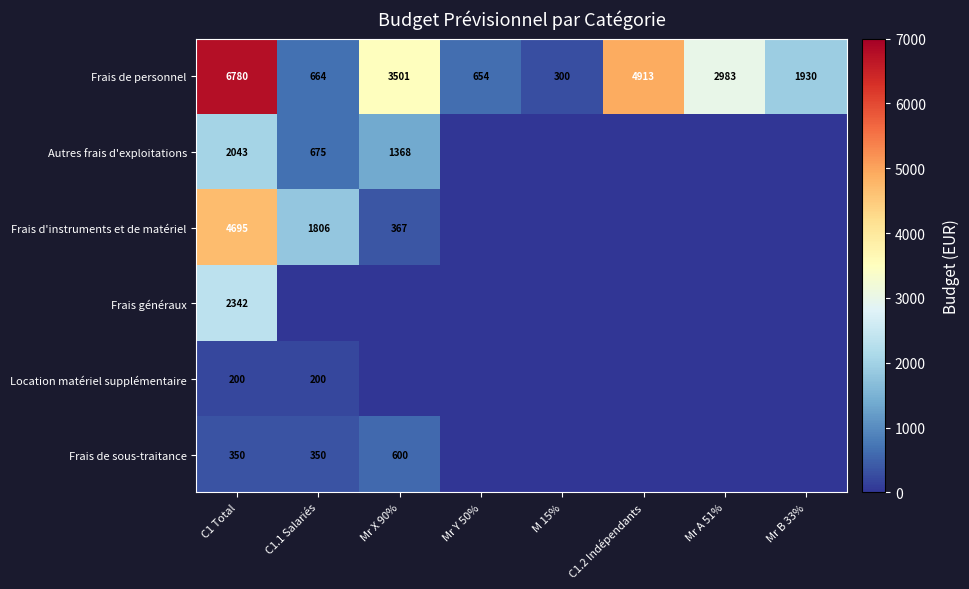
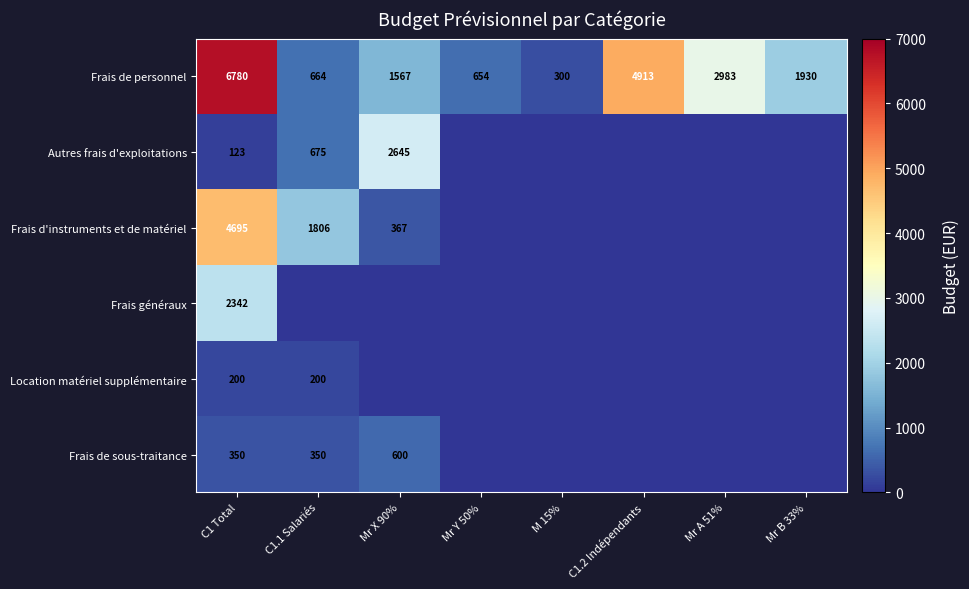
Frais de personnel, Mr X 90%: 3501 -> 1567
Autres frais d'exploitations, C1 Total: 2043 -> 123
Autres frais d'exploitations, Mr X 90%: 1368 -> 2645
